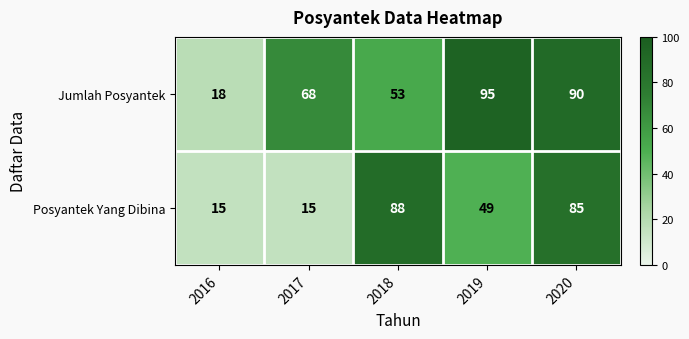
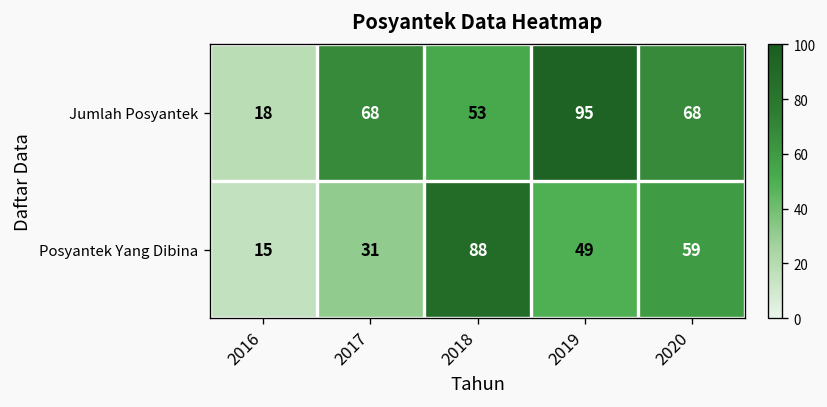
Jumlah Posyantek, 2020: 90 -> 68
Posyantek Yang Dibina, 2017: 15 -> 31
Posyantek Yang Dibina, 2020: 85 -> 59
